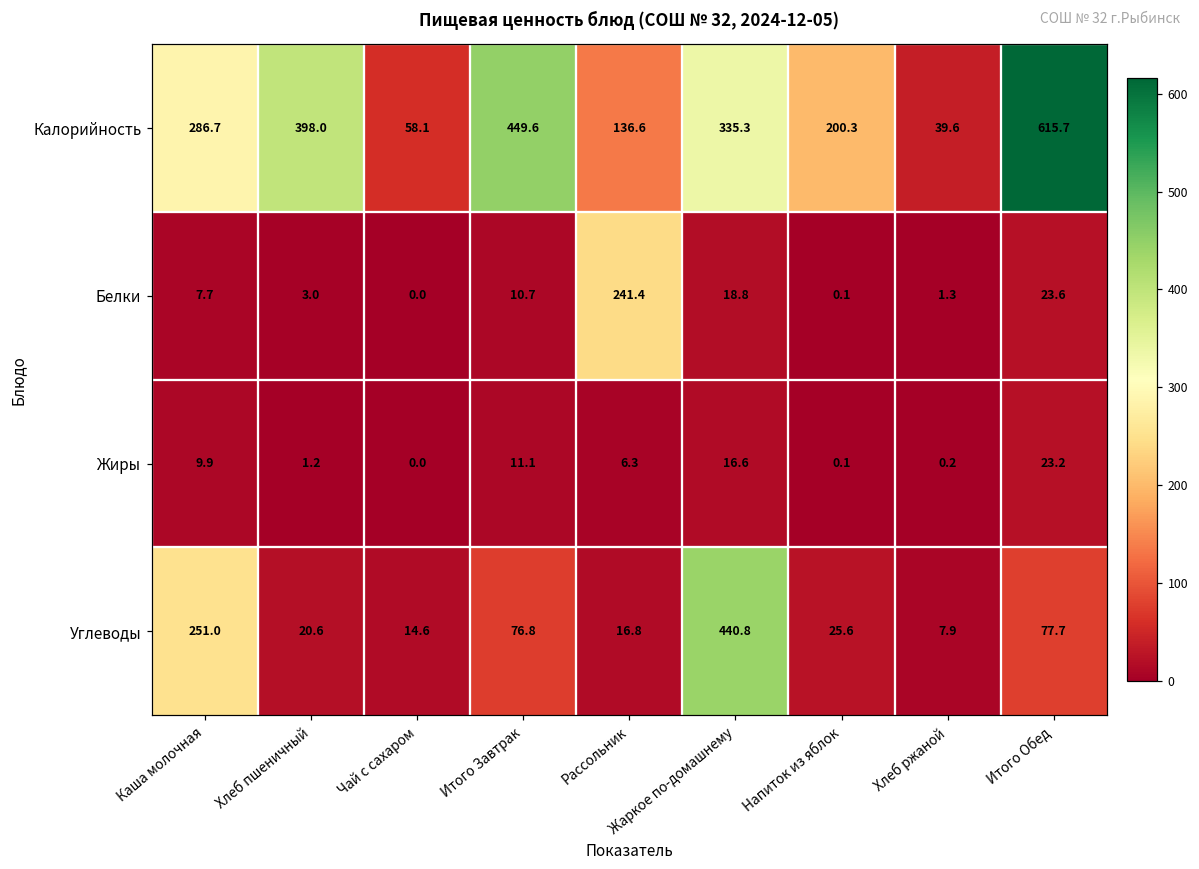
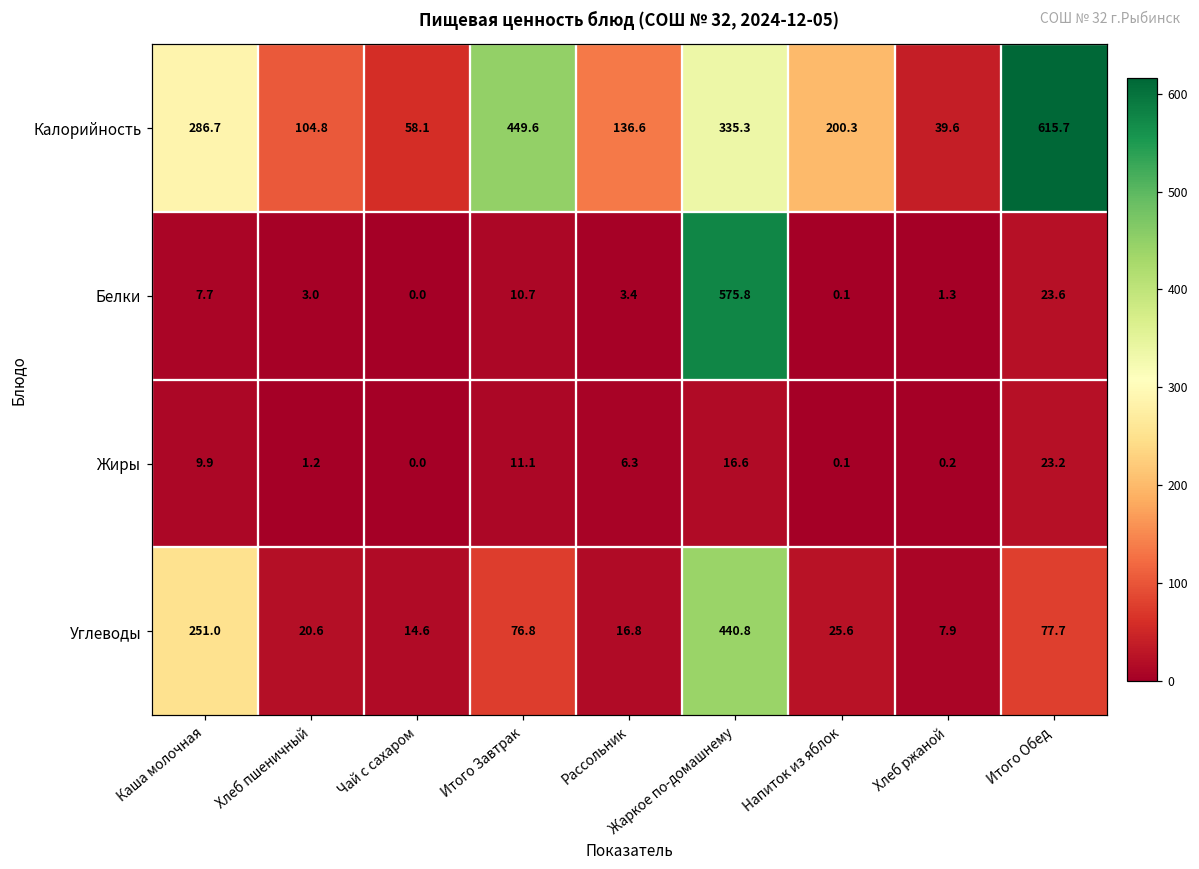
Калорийность, Хлеб пшеничный: 398.0 -> 104.8
Белки, Рассольник: 241.4 -> 3.4
Белки, Жаркое по-домашнему: 18.8 -> 575.8
